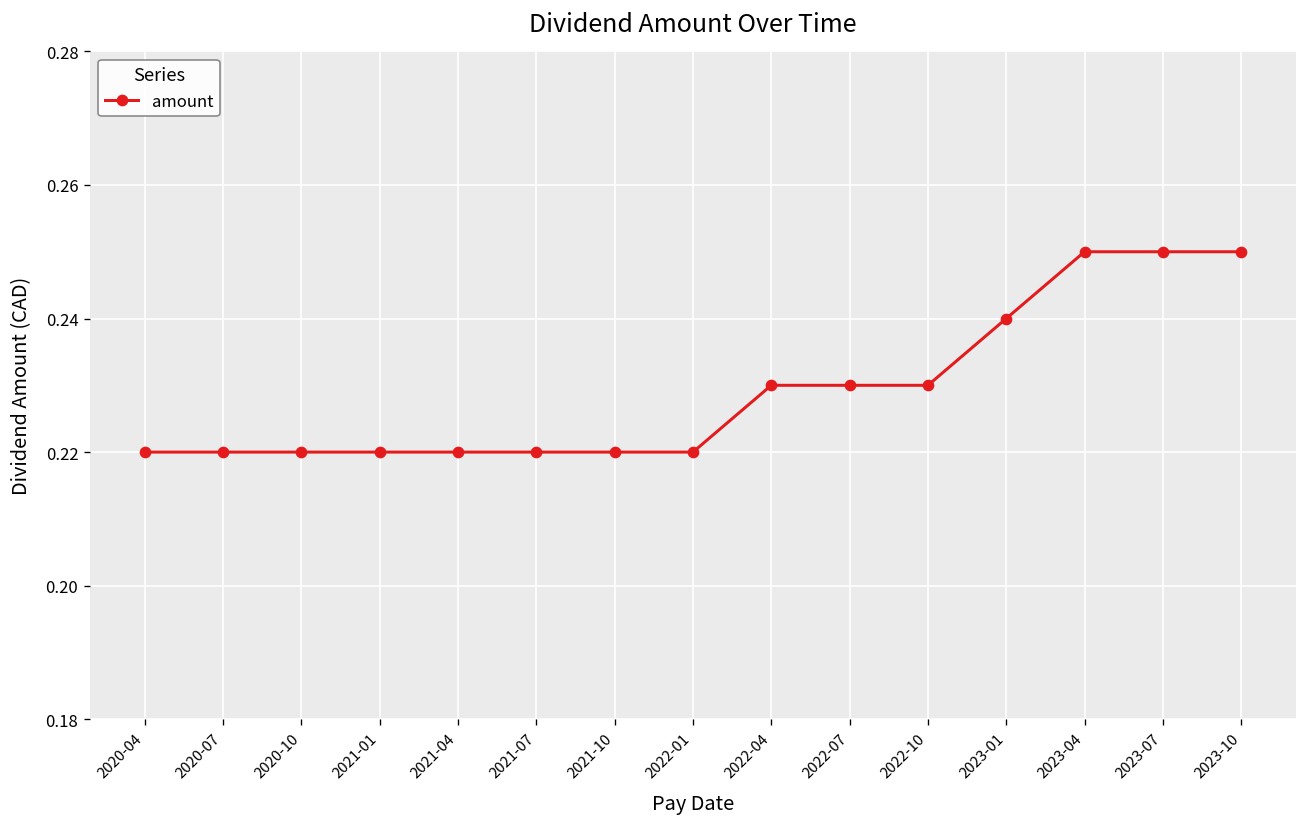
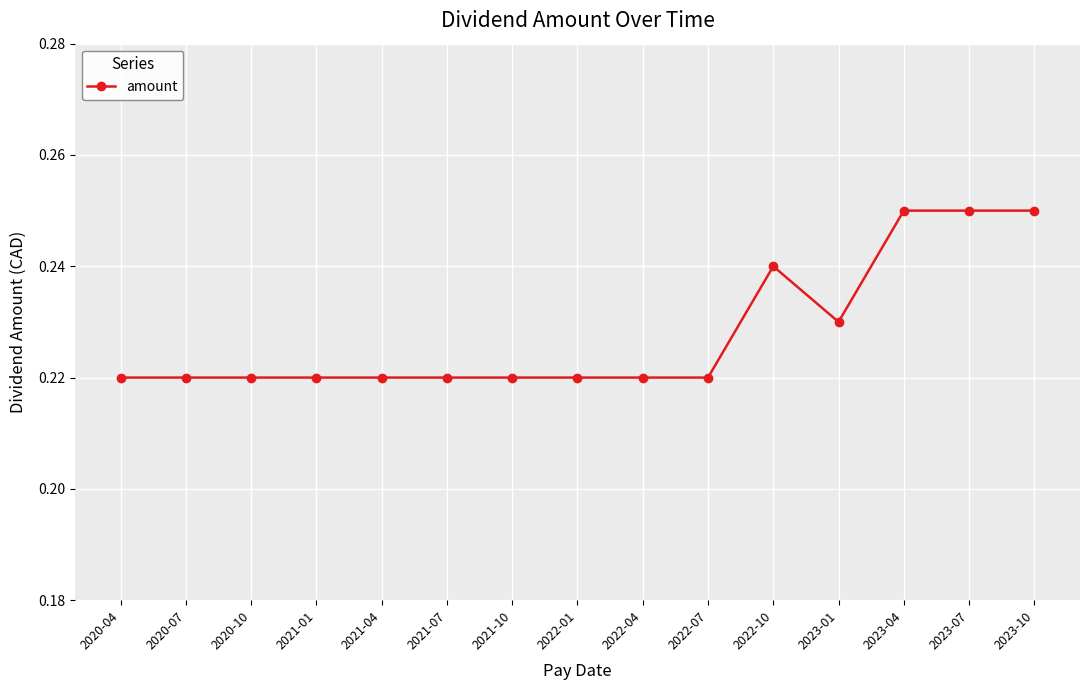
2022-04: 0.23 -> 0.22
2022-07: 0.23 -> 0.22
2022-10: 0.23 -> 0.24
2023-01: 0.24 -> 0.23
